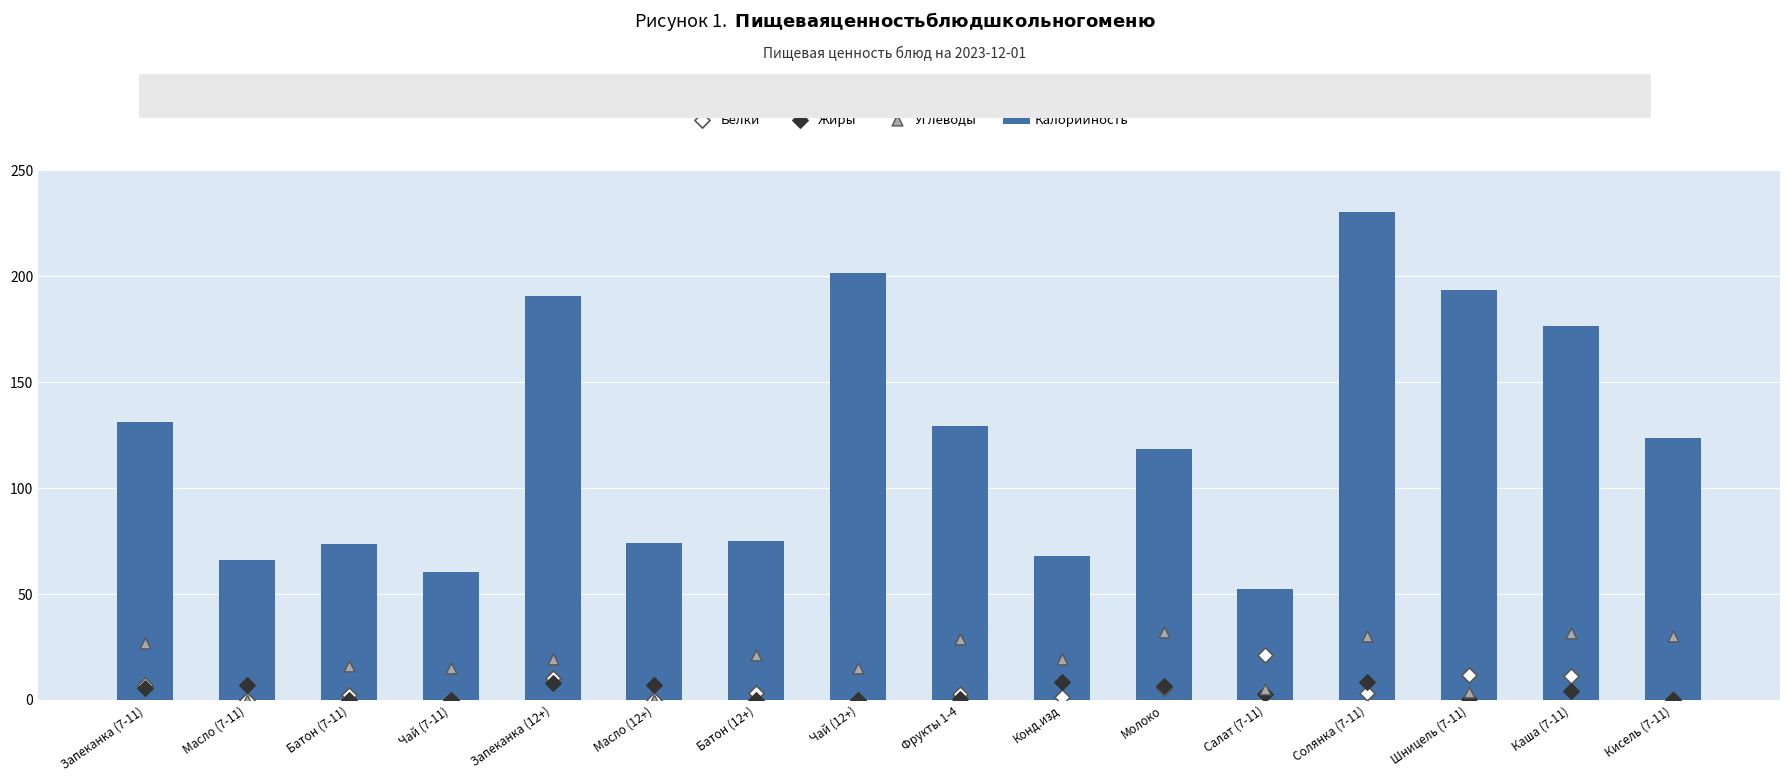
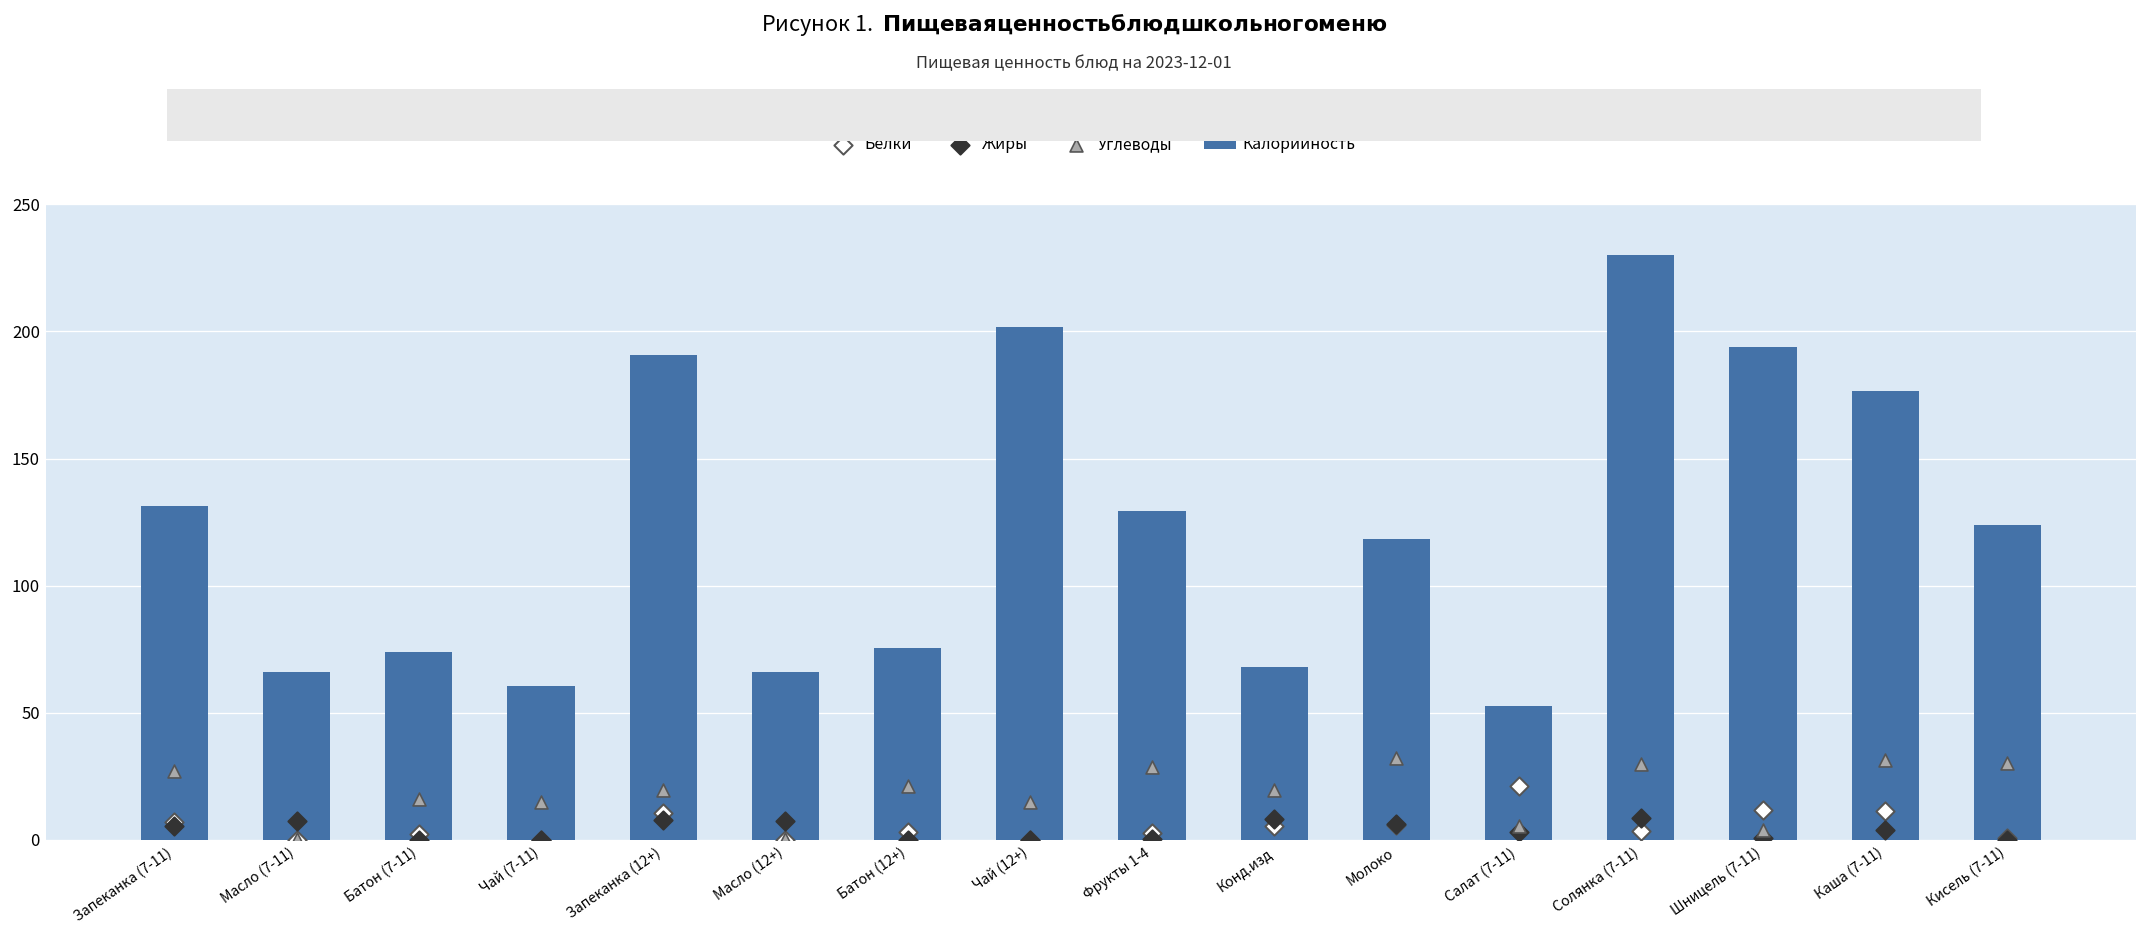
Калорийность, Масло (12+): 74 -> 66
Белки, Конд.изд: 2 -> 5
